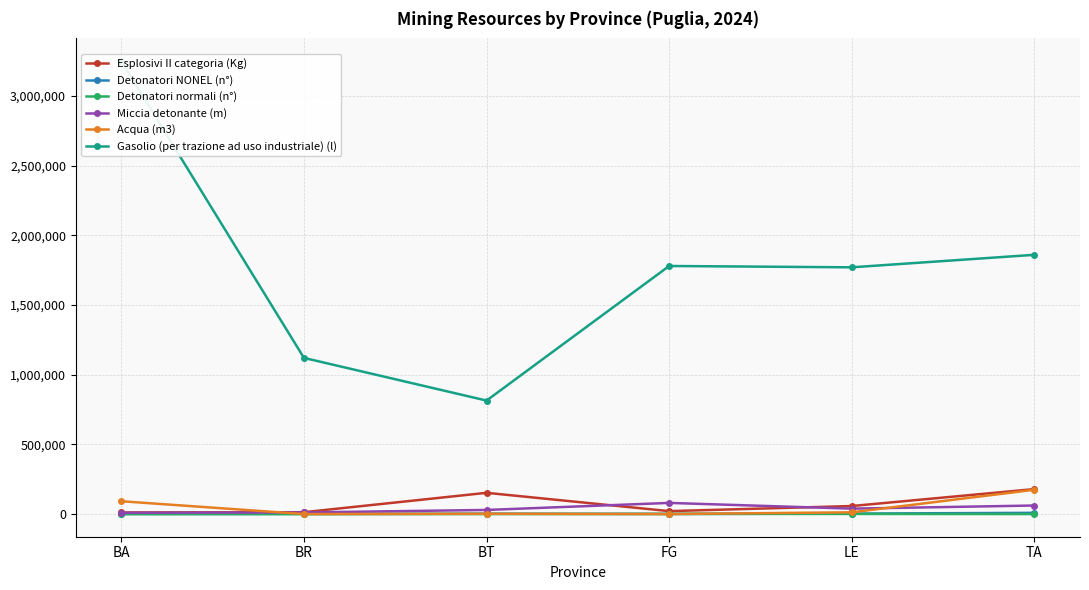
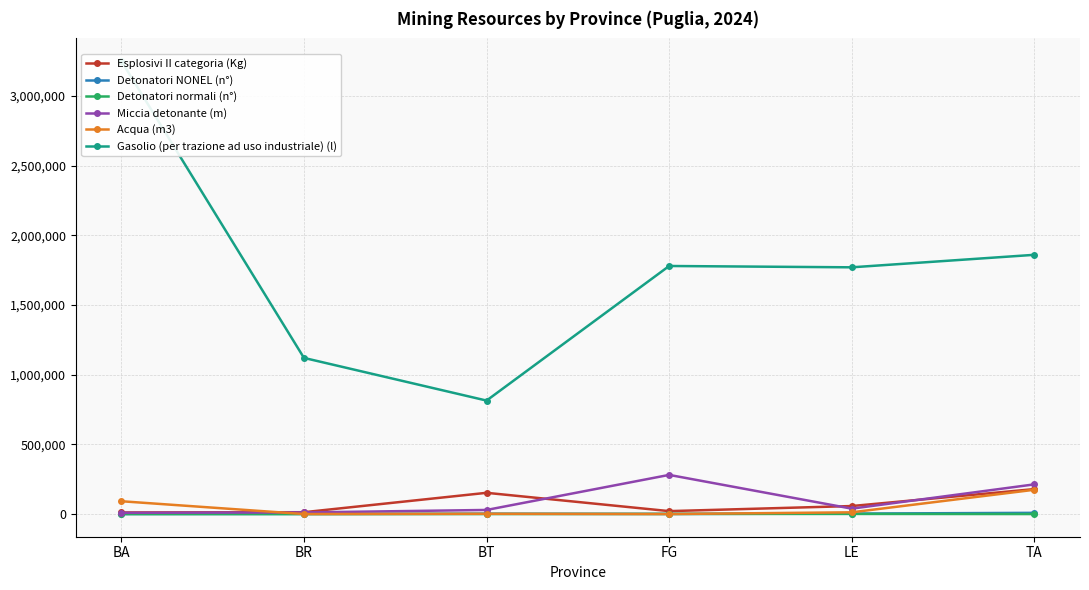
Miccia detonante (m), FG: 80,000 -> 280,000
Miccia detonante (m), TA: 60,000 -> 210,000
